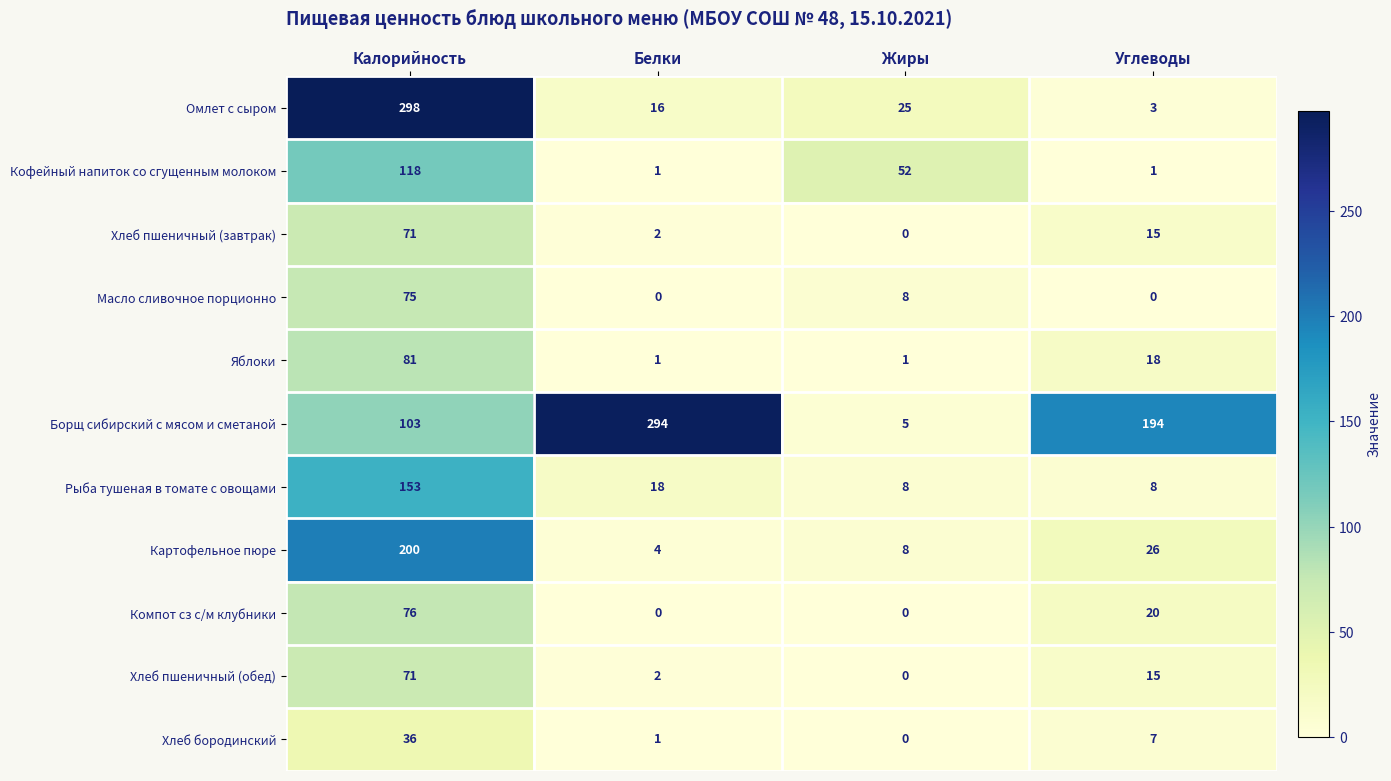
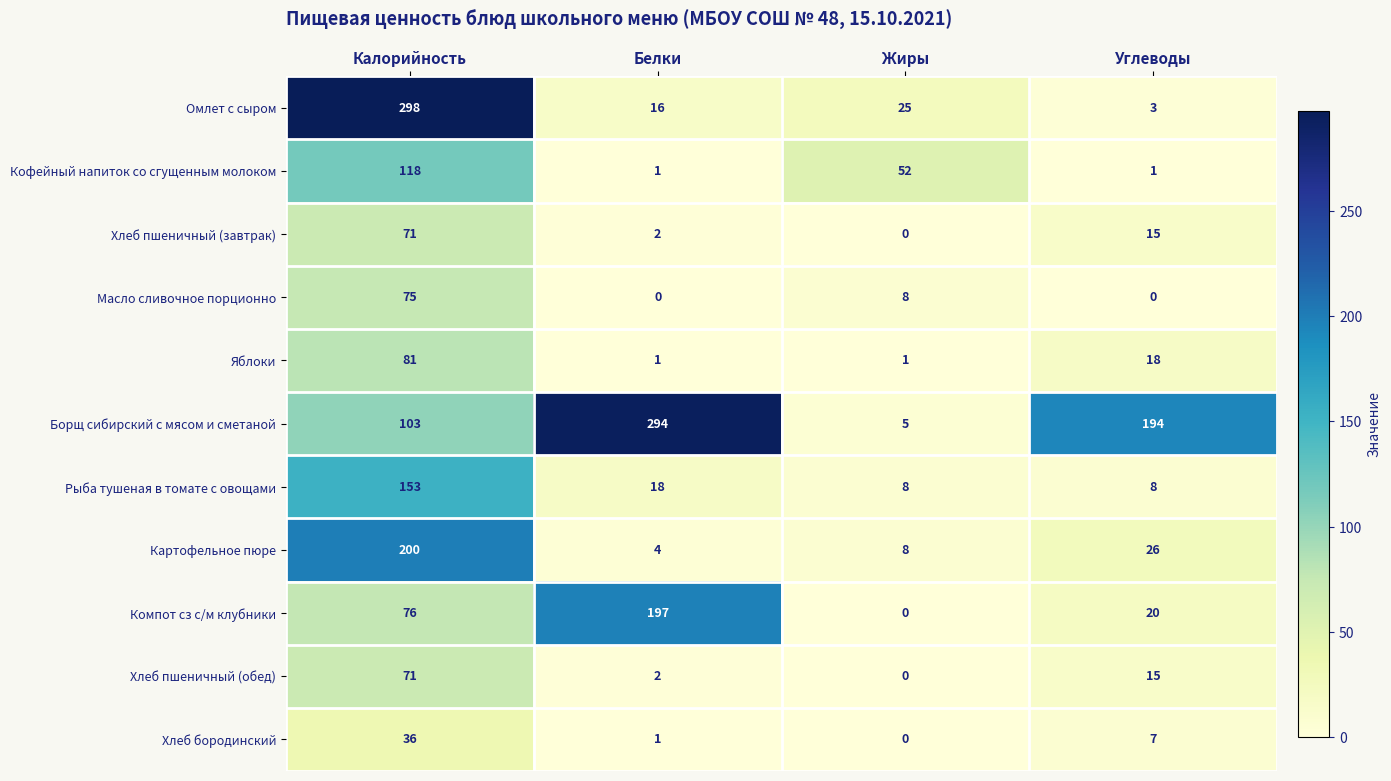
Компот сз с/м клубники, Белки: 0 -> 197
